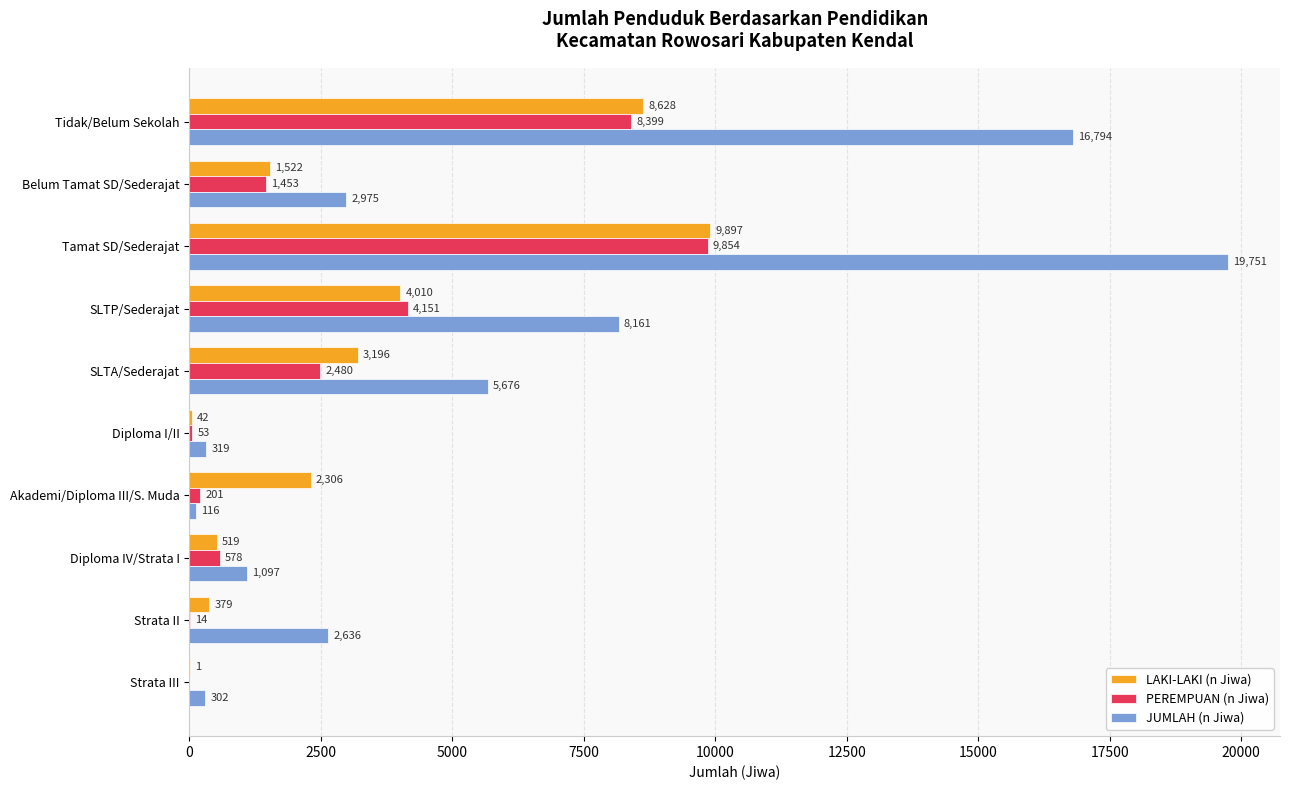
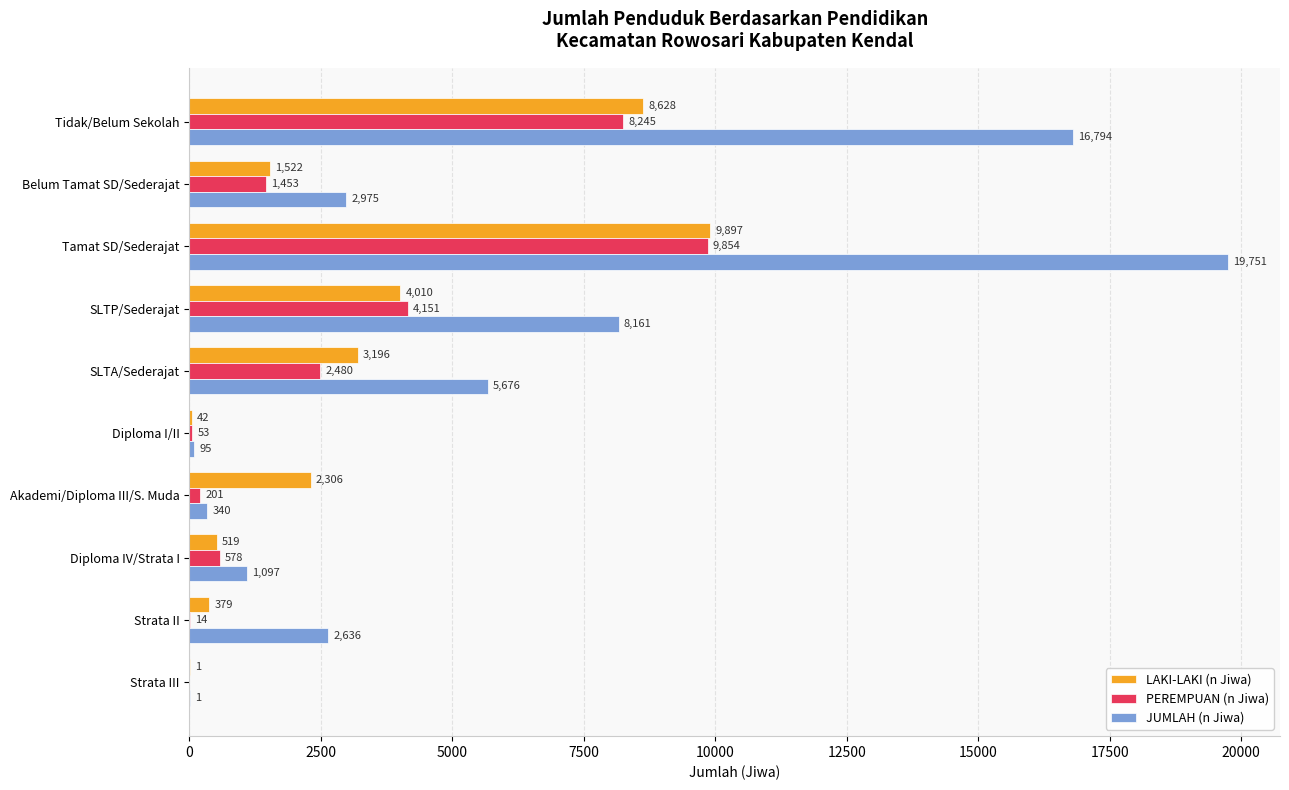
PEREMPUAN (n Jiwa), Tidak/Belum Sekolah: 8,399 -> 8,245
JUMLAH (n Jiwa), Diploma I/II: 319 -> 95
JUMLAH (n Jiwa), Akademi/Diploma III/S. Muda: 116 -> 340
JUMLAH (n Jiwa), Strata III: 302 -> 1
